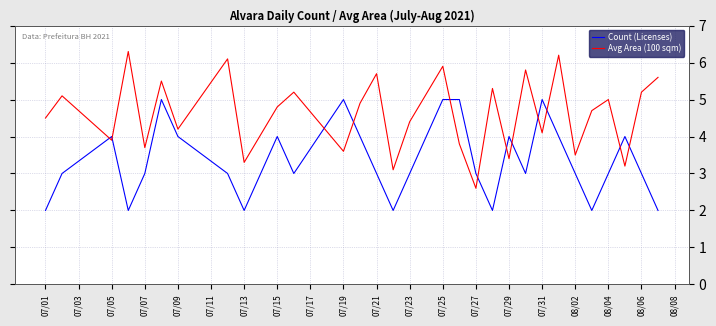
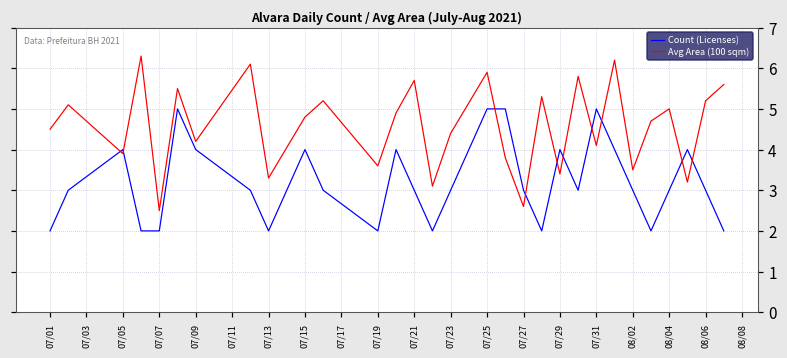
Count (Licenses), 07/07: 3 -> 2
Avg Area (100 sqm), 07/07: 3.7 -> 2.5
Count (Licenses), 07/19: 5 -> 2
